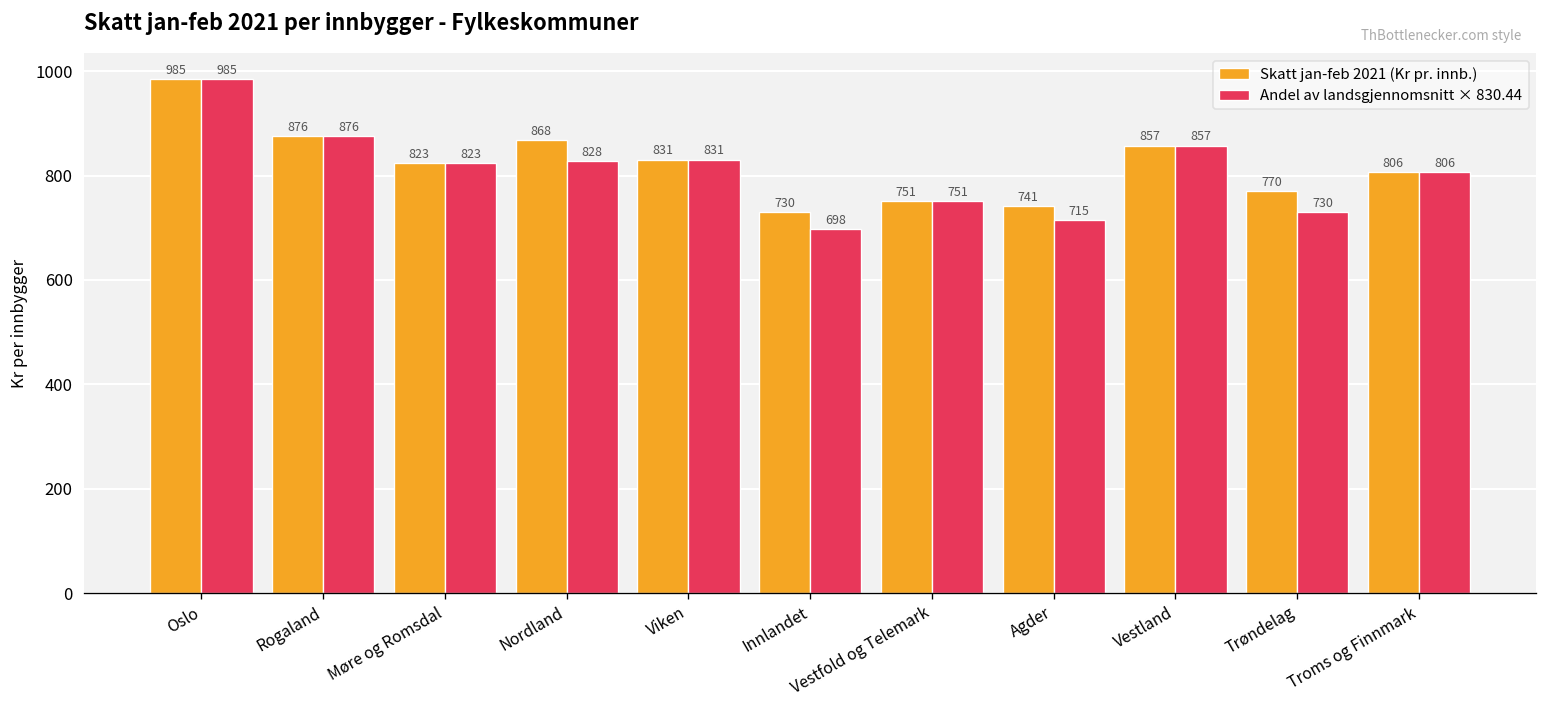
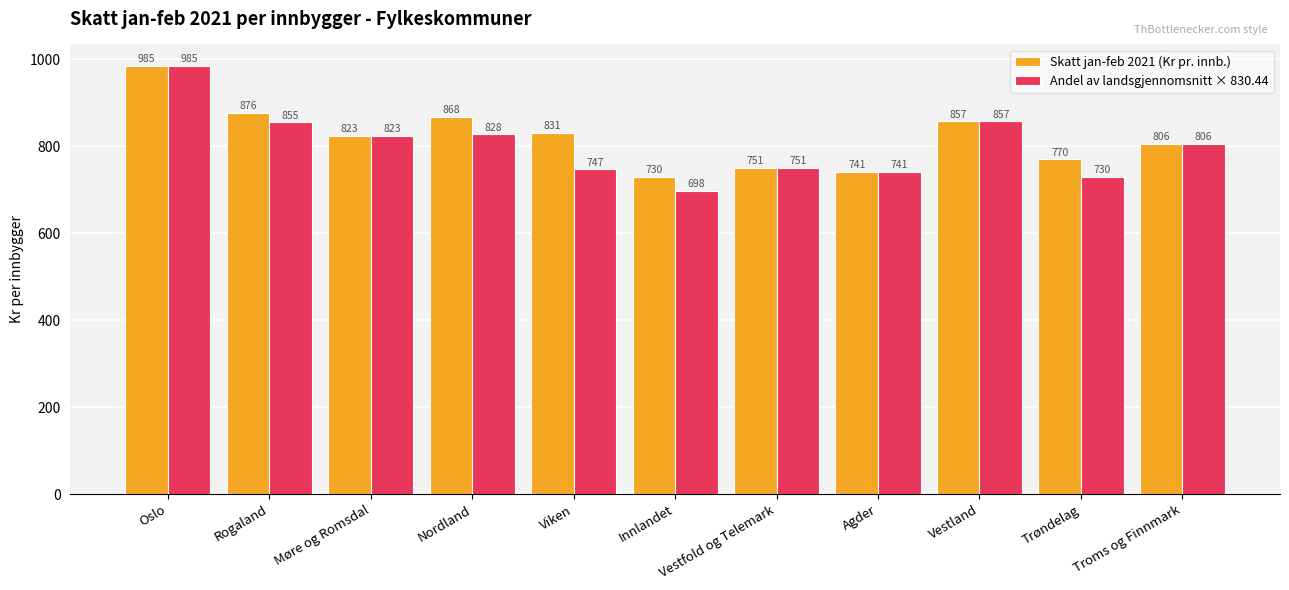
Andel av landsgjennomsnitt × 830.44, Rogaland: 876 -> 855
Andel av landsgjennomsnitt × 830.44, Viken: 831 -> 747
Andel av landsgjennomsnitt × 830.44, Agder: 715 -> 741
